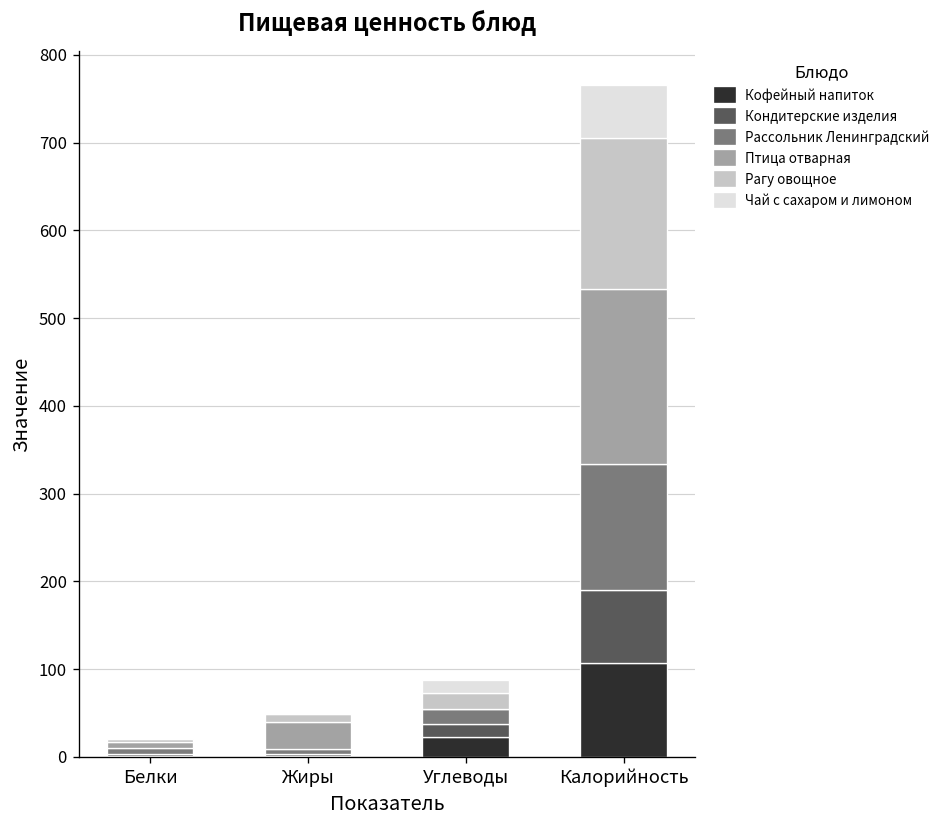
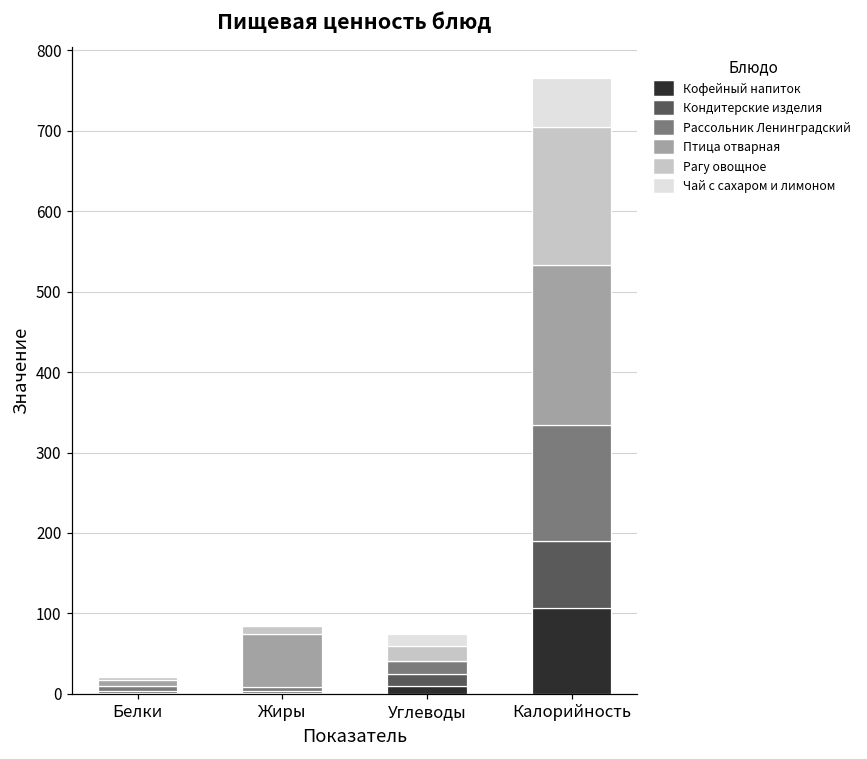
Птица отварная, Жиры: 30 -> 70
Кофейный напиток, Углеводы: 20 -> 10
